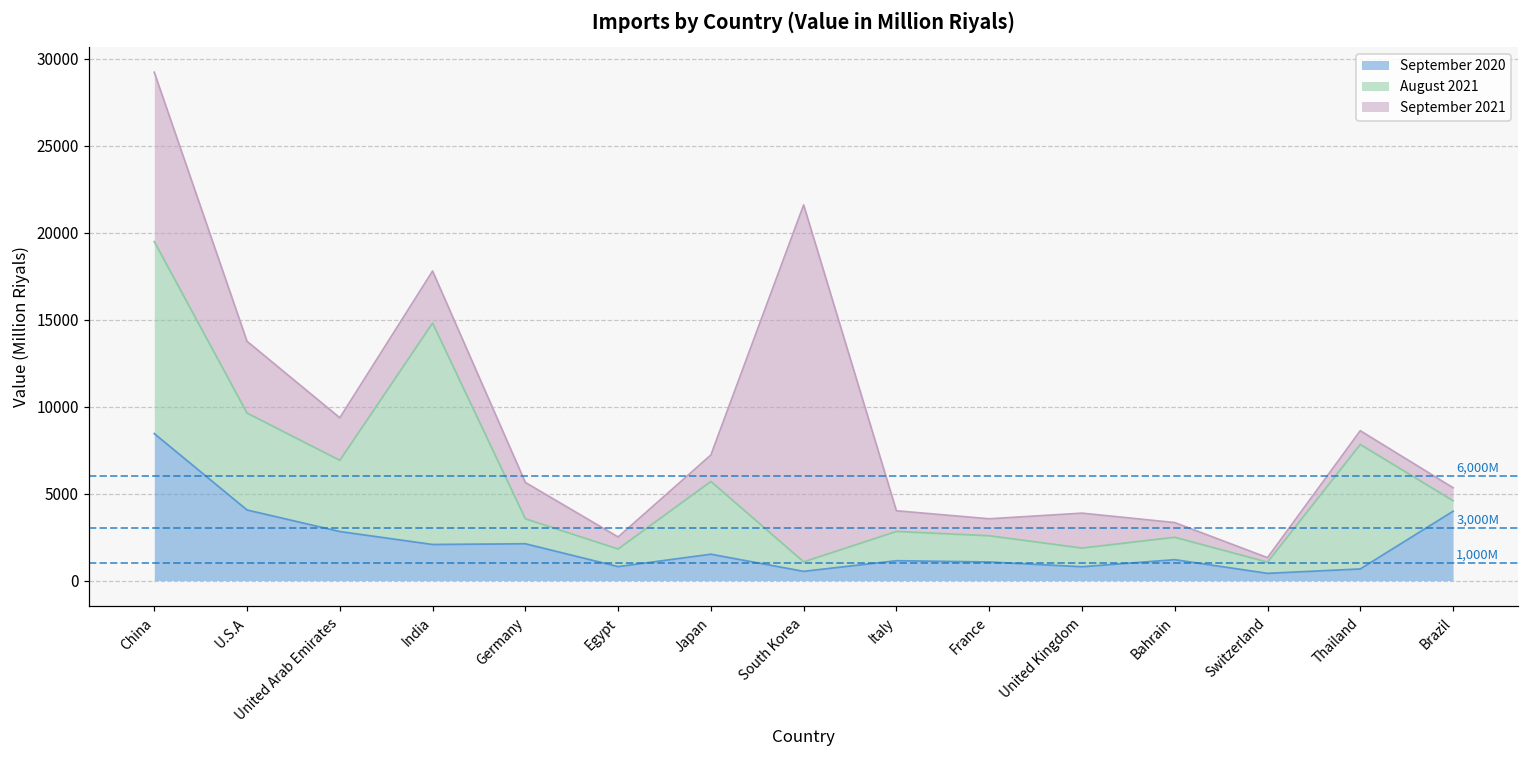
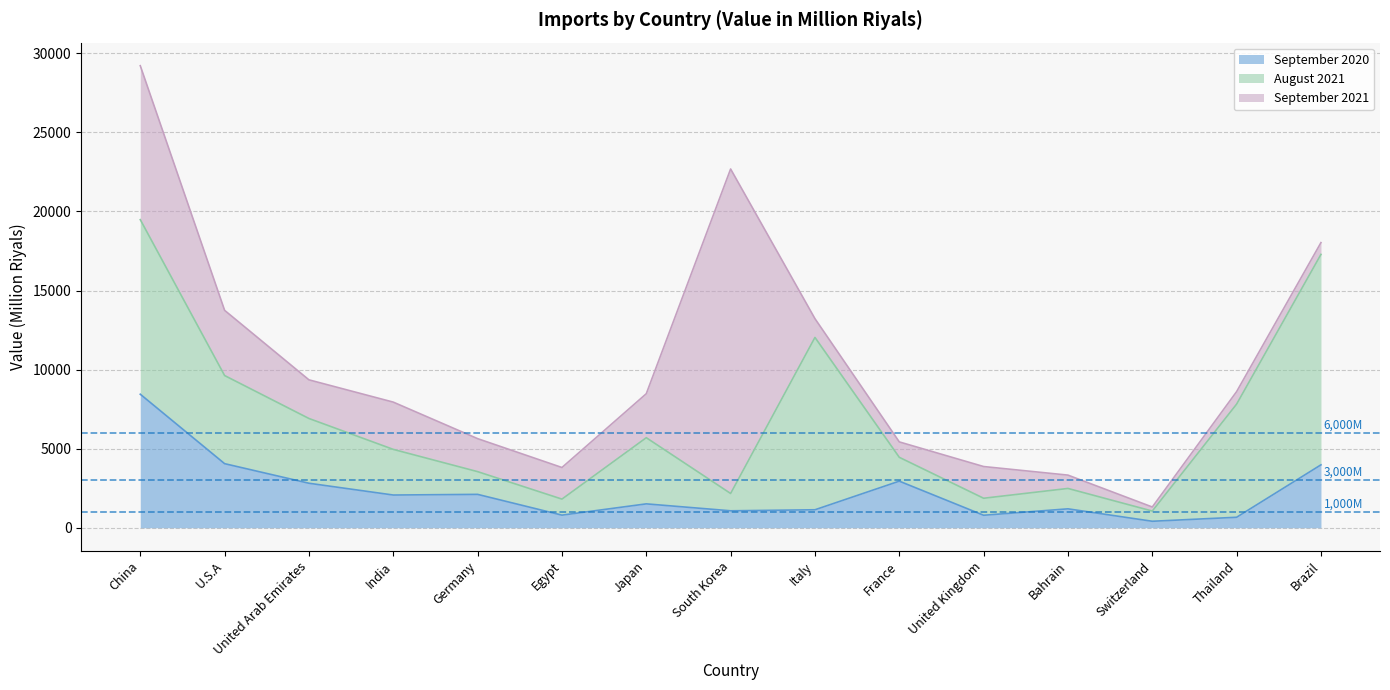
August 2021, India: 12700 -> 2900
September 2021, Egypt: 700 -> 2000
September 2021, Japan: 1500 -> 2800
September 2020, South Korea: 500 -> 1100
August 2021, South Korea: 500 -> 1100
August 2021, Italy: 1700 -> 10900
September 2020, France: 1100 -> 2900
August 2021, Brazil: 600 -> 13300
